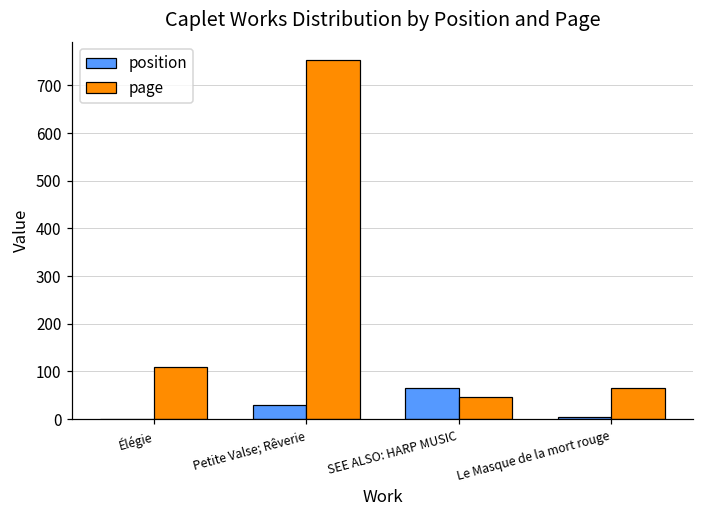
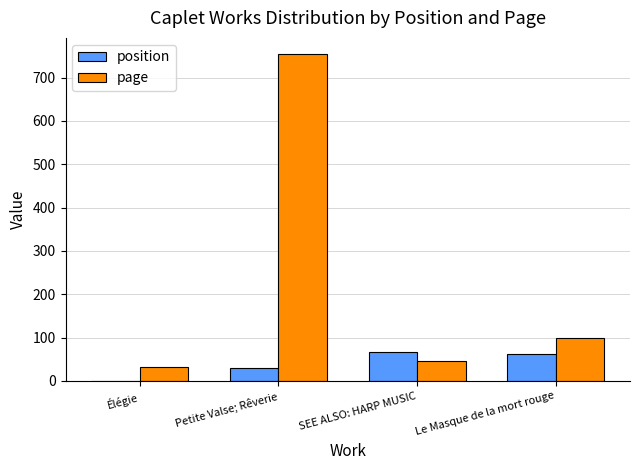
page, Élégie: 110 -> 30
position, Le Masque de la mort rouge: 0 -> 60
page, Le Masque de la mort rouge: 70 -> 100
